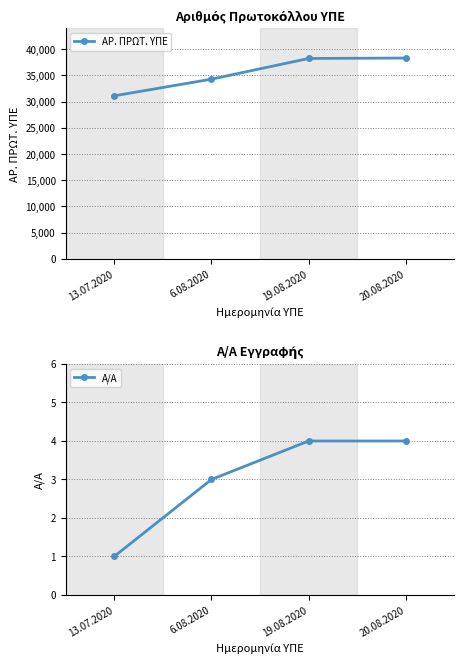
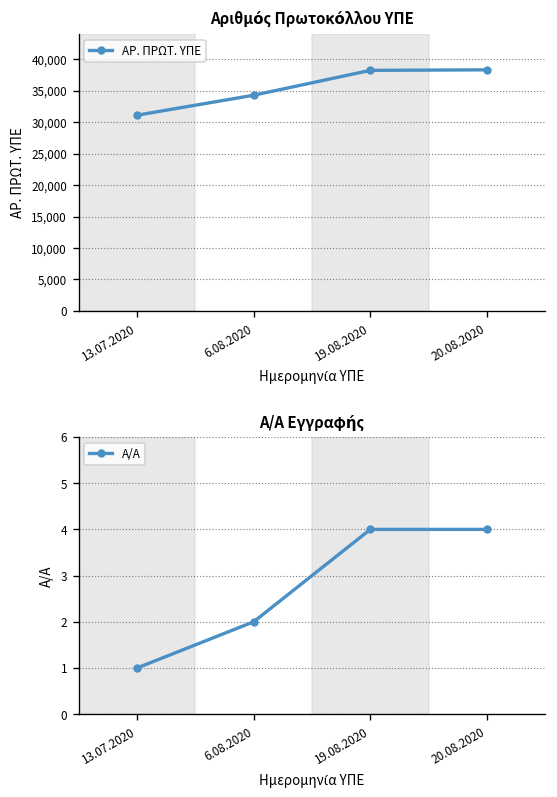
Α/Α Εγγραφής, 6.08.2020: 3 -> 2
